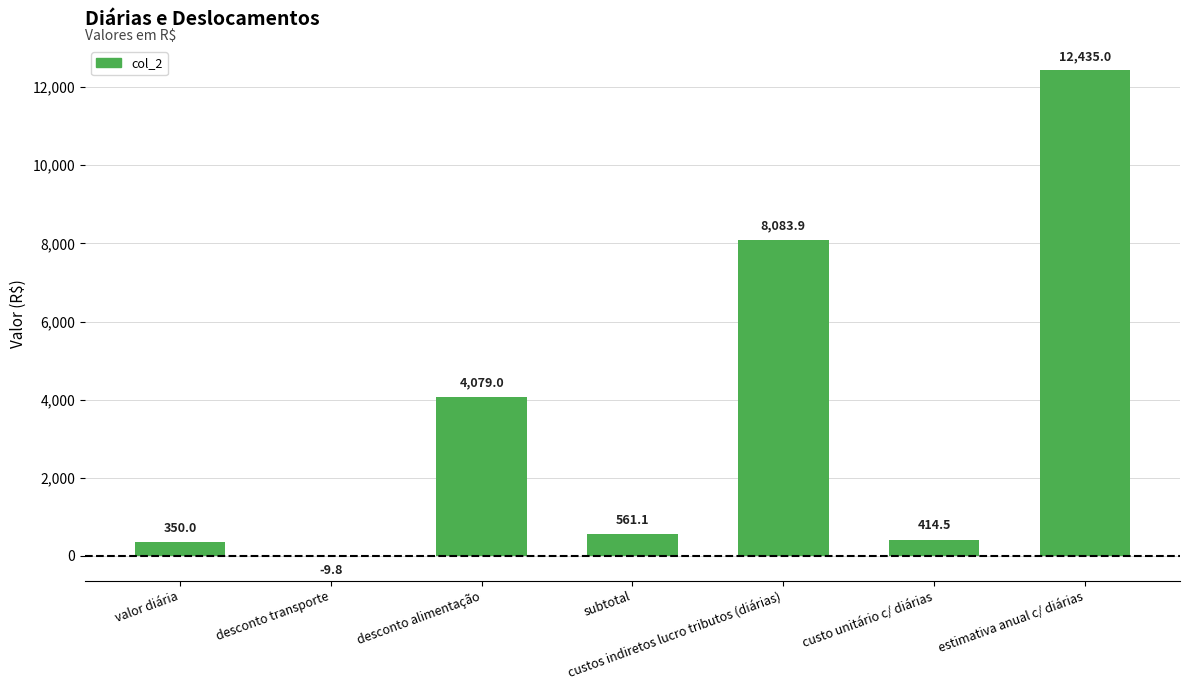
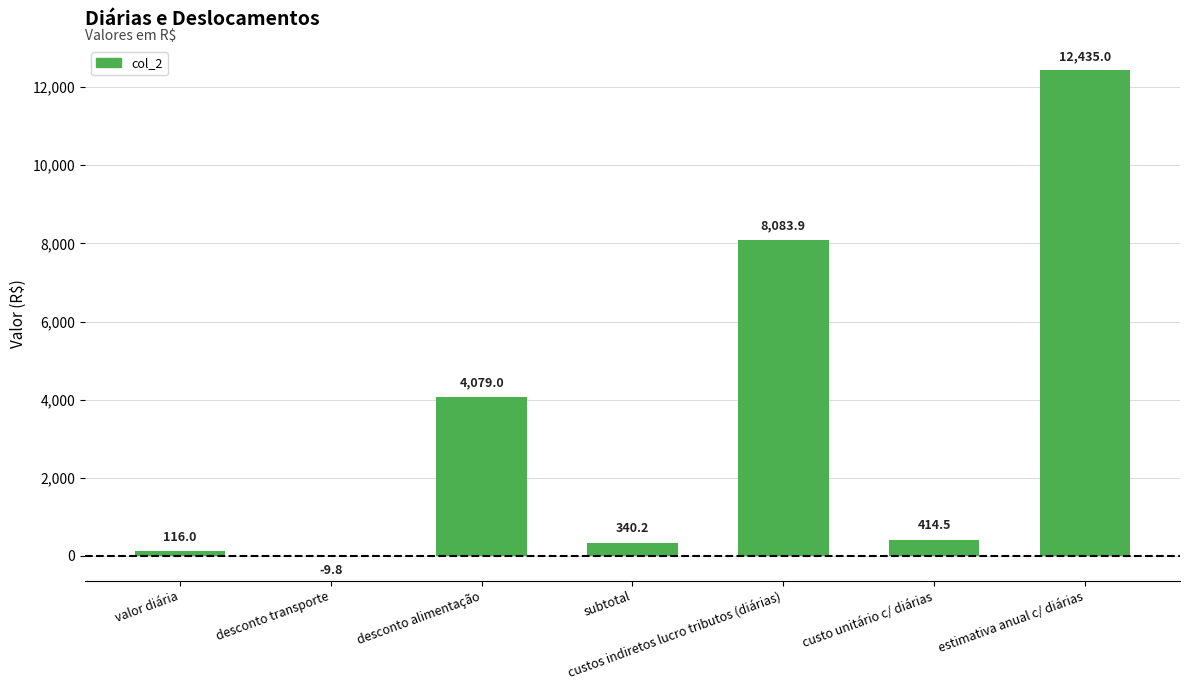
valor diária: 350.0 -> 116.0
subtotal: 561.1 -> 340.2
